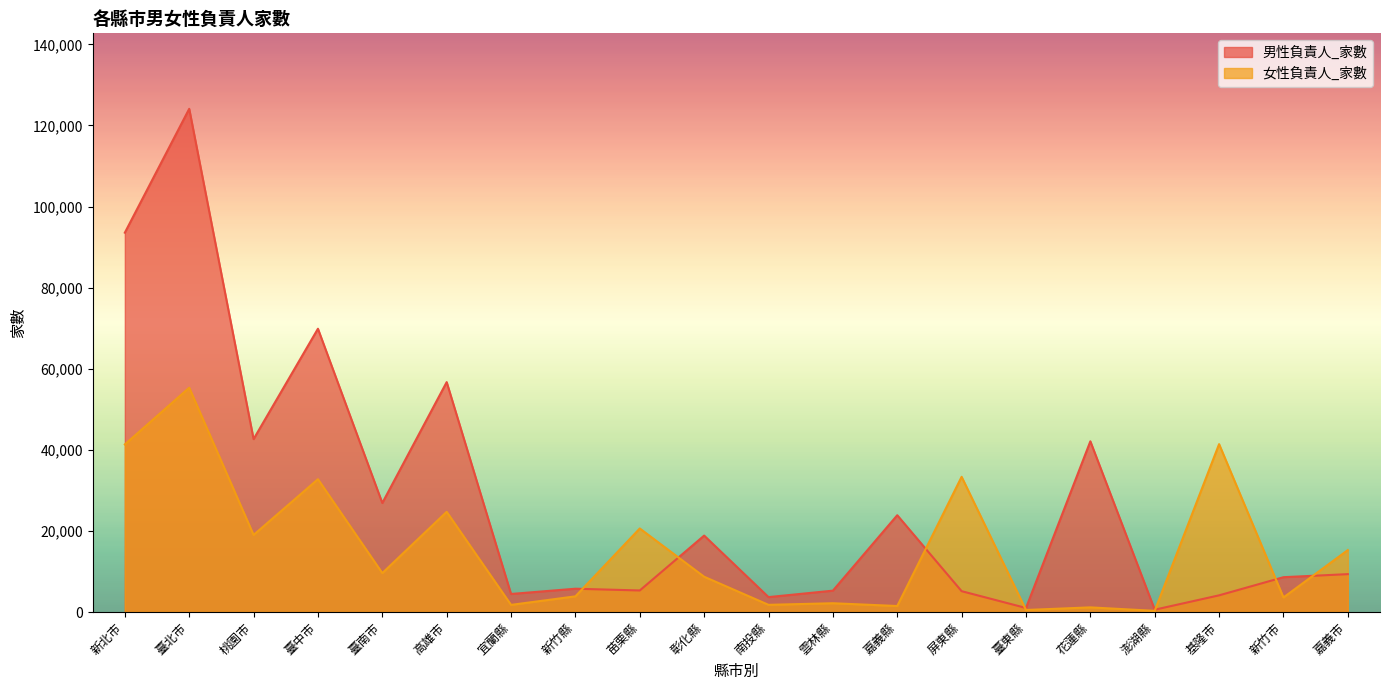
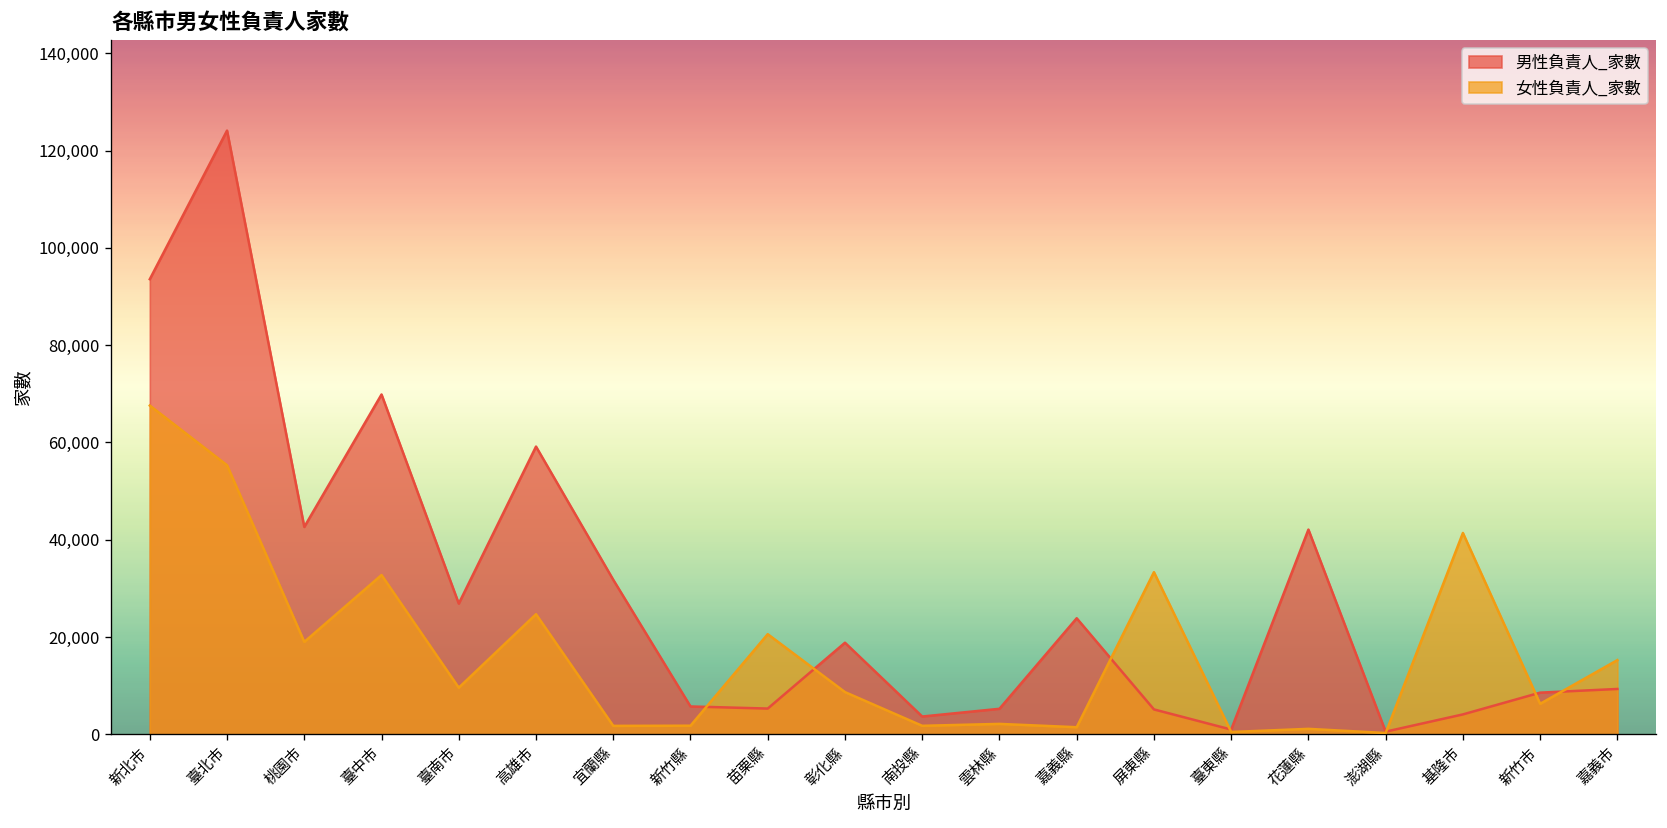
女性負責人_家數, 新北市: 41,000 -> 68,000
男性負責人_家數, 高雄市: 57,000 -> 59,000
男性負責人_家數, 宜蘭縣: 4,000 -> 32,000
女性負責人_家數, 新竹縣: 4,000 -> 2,000
女性負責人_家數, 新竹市: 4,000 -> 6,000
